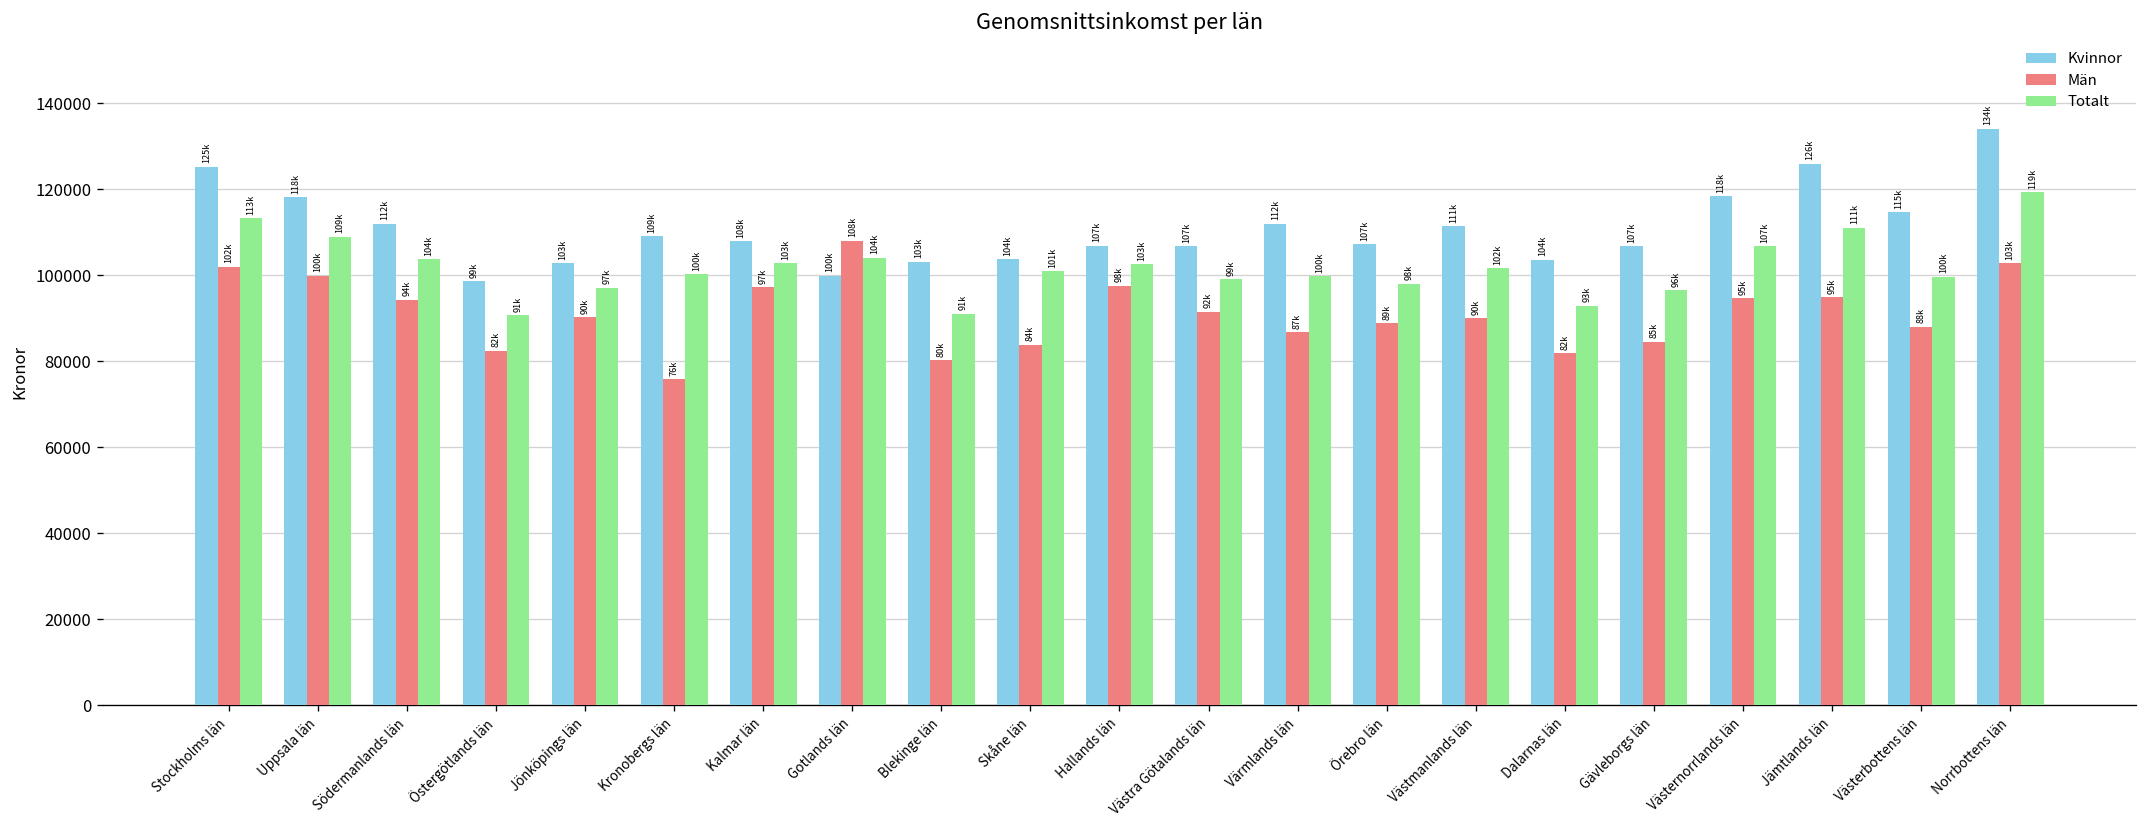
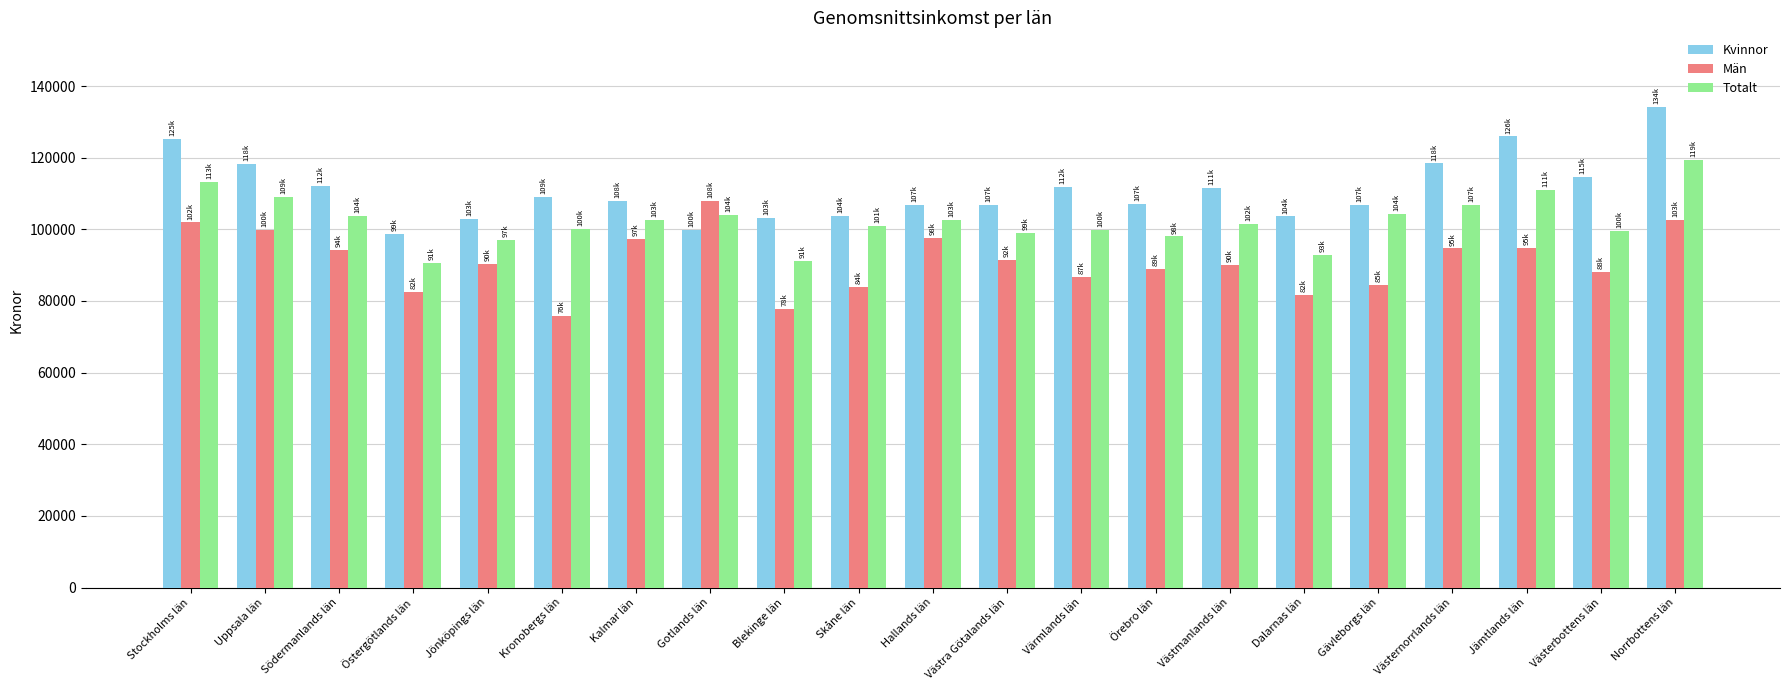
Män, Blekinge län: 80k -> 78k
Totalt, Gävleborgs län: 96k -> 104k
